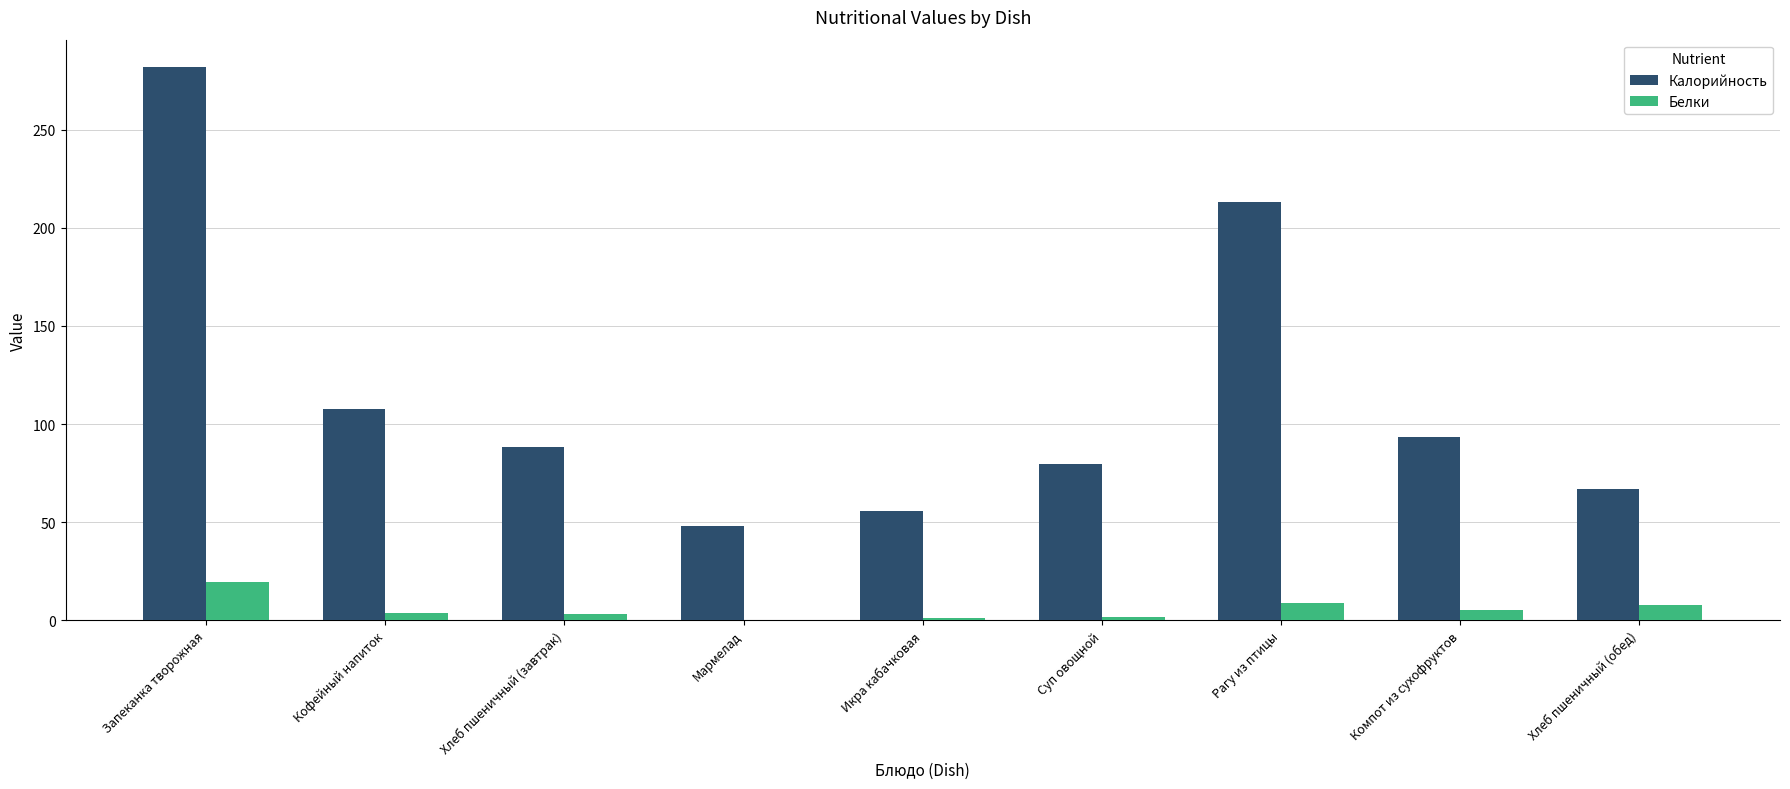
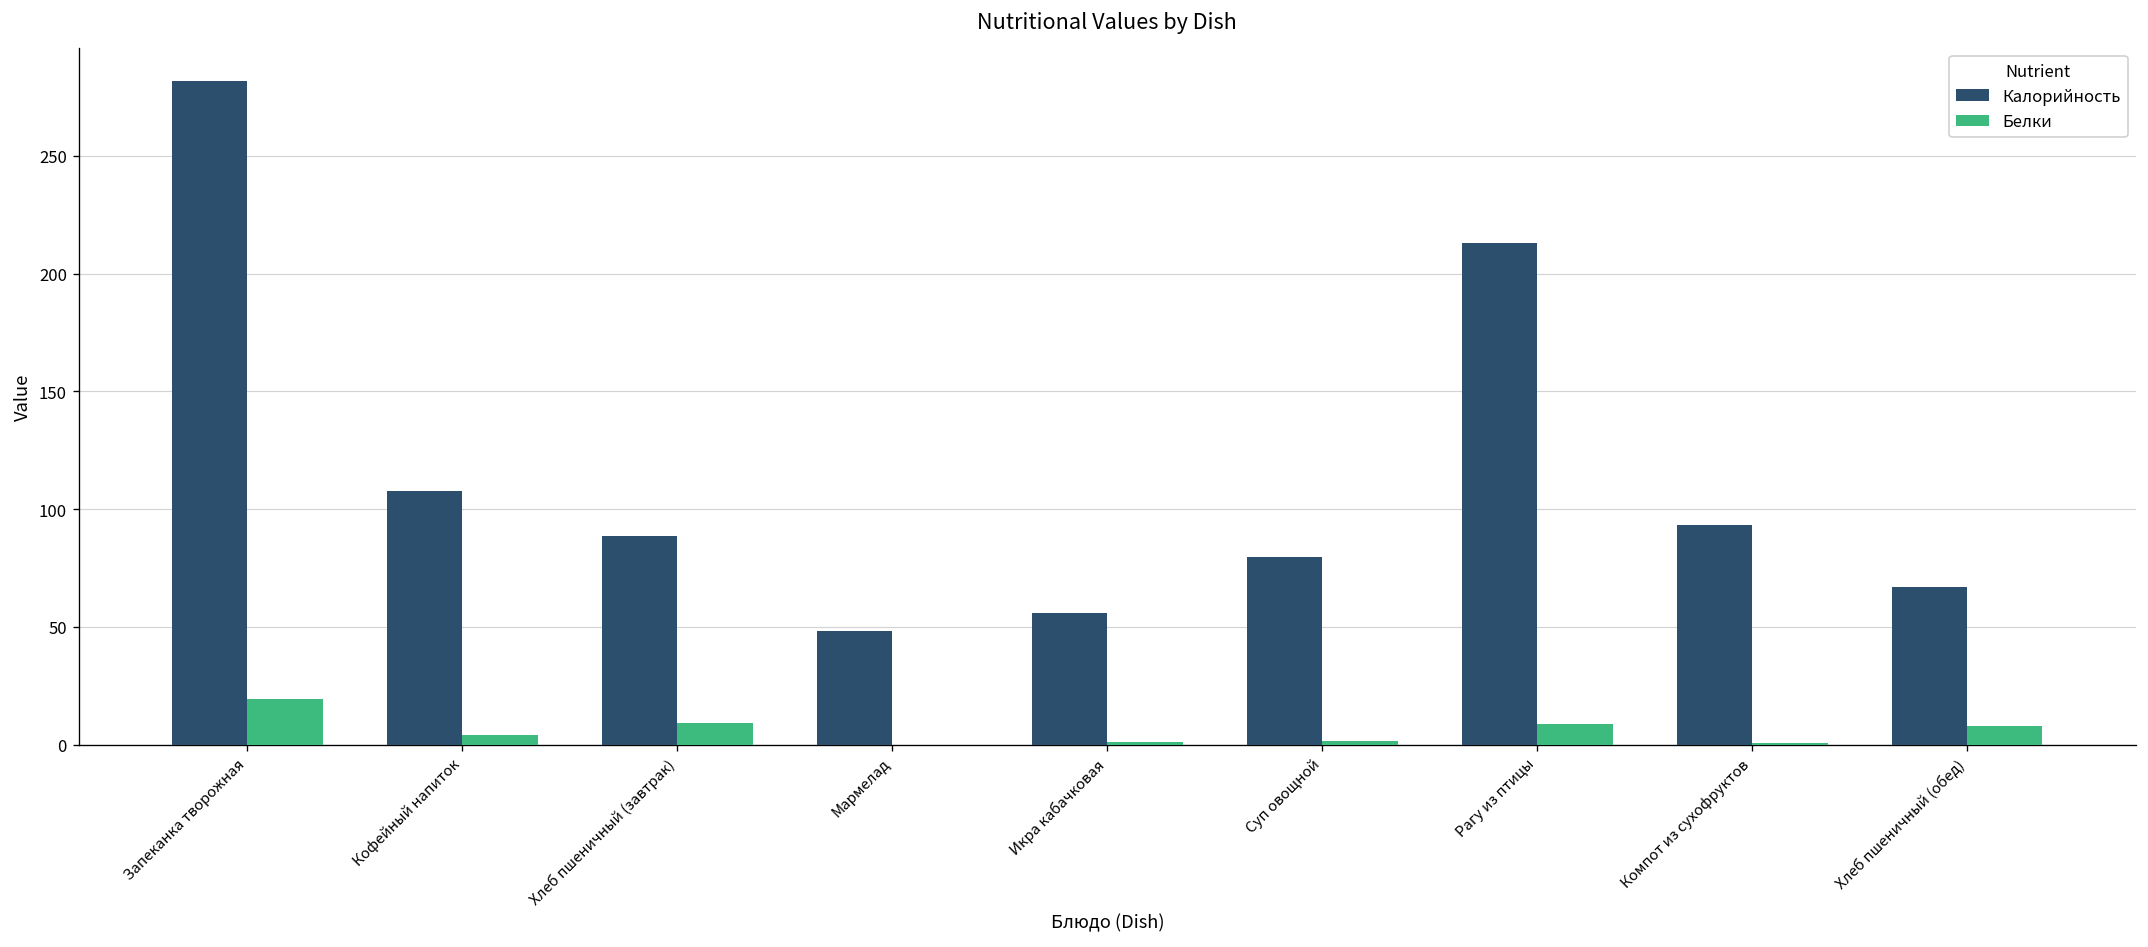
Белки, Хлеб пшеничный (завтрак): 3 -> 9
Белки, Компот из сухофруктов: 5 -> 1
